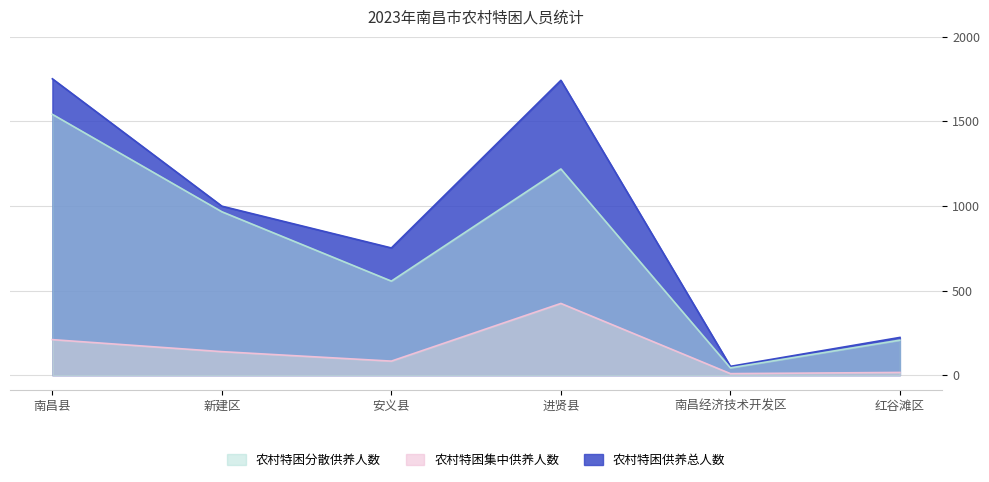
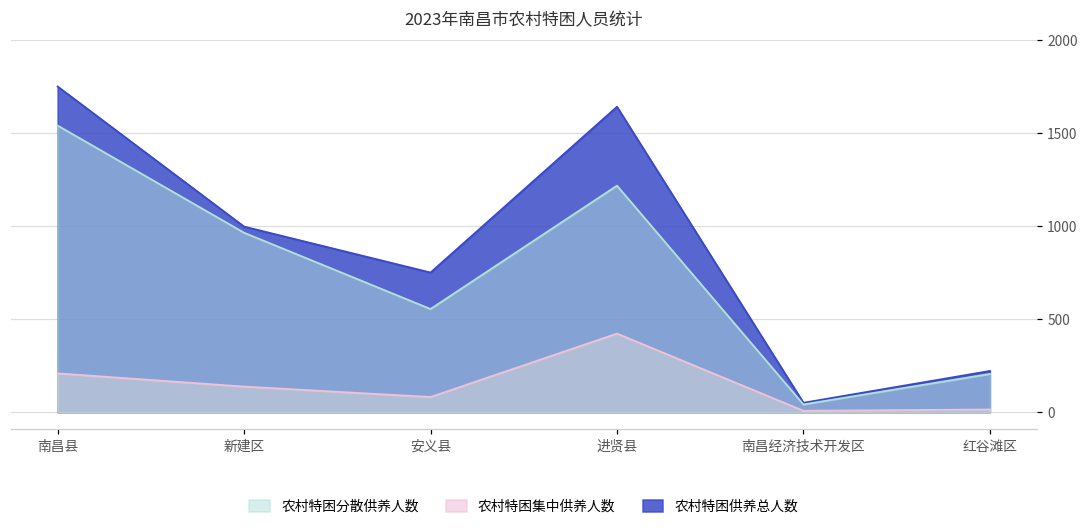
农村特困供养总人数, 进贤县: 1740 -> 1640
